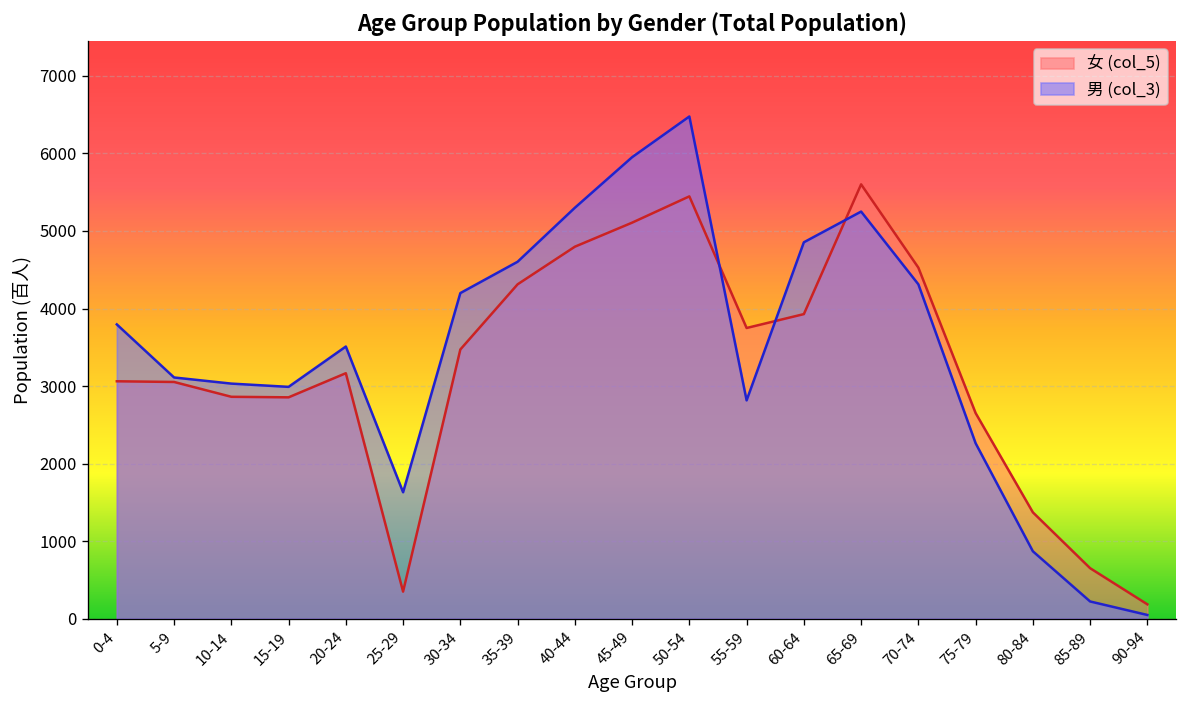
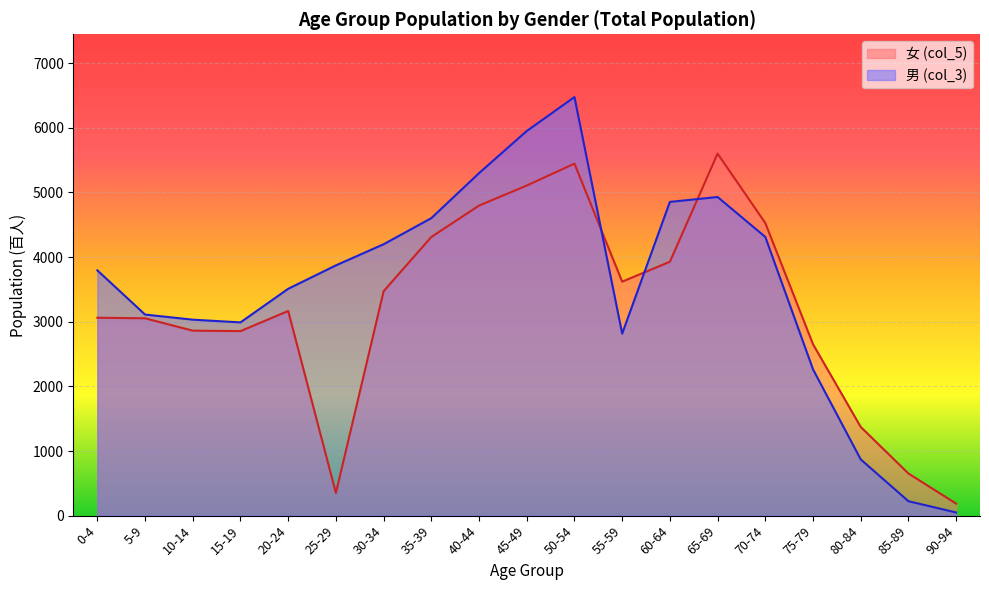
男 (col_3), 25-29: 1600 -> 3900
女 (col_5), 55-59: 3700 -> 3600
男 (col_3), 65-69: 5300 -> 4900
